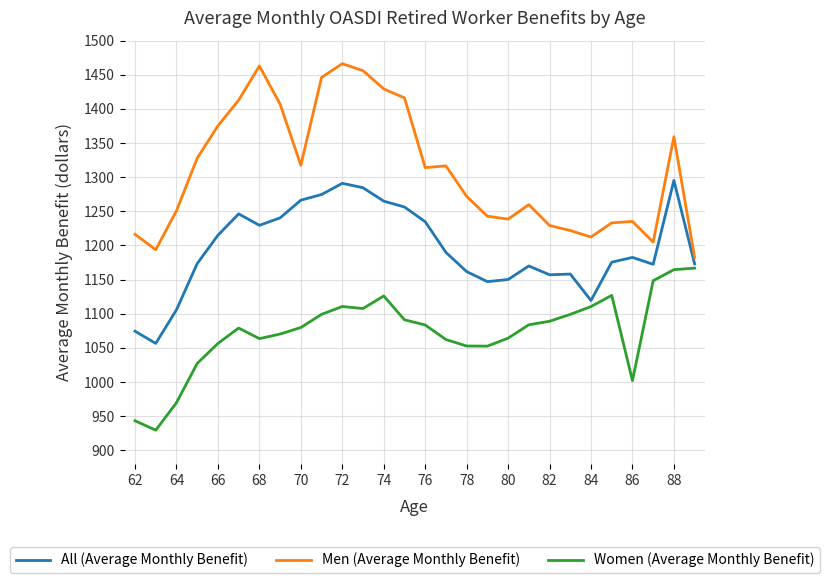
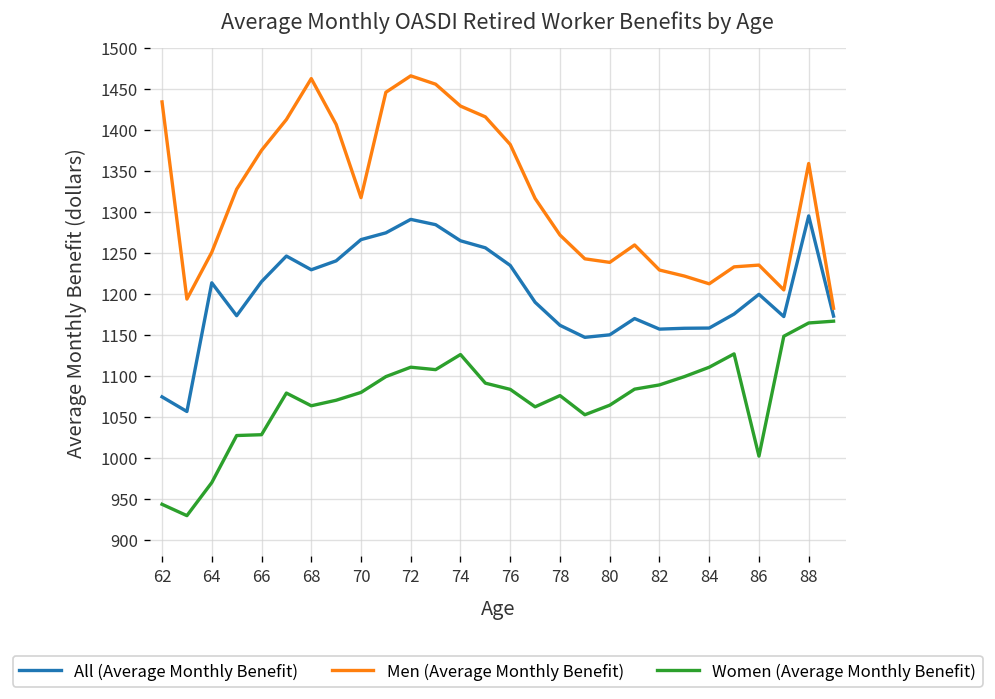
Men (Average Monthly Benefit), 62: 1220 -> 1430
All (Average Monthly Benefit), 64: 1110 -> 1210
Women (Average Monthly Benefit), 66: 1060 -> 1030
Men (Average Monthly Benefit), 76: 1310 -> 1380
Women (Average Monthly Benefit), 78: 1050 -> 1080
All (Average Monthly Benefit), 84: 1120 -> 1160
All (Average Monthly Benefit), 86: 1180 -> 1200
